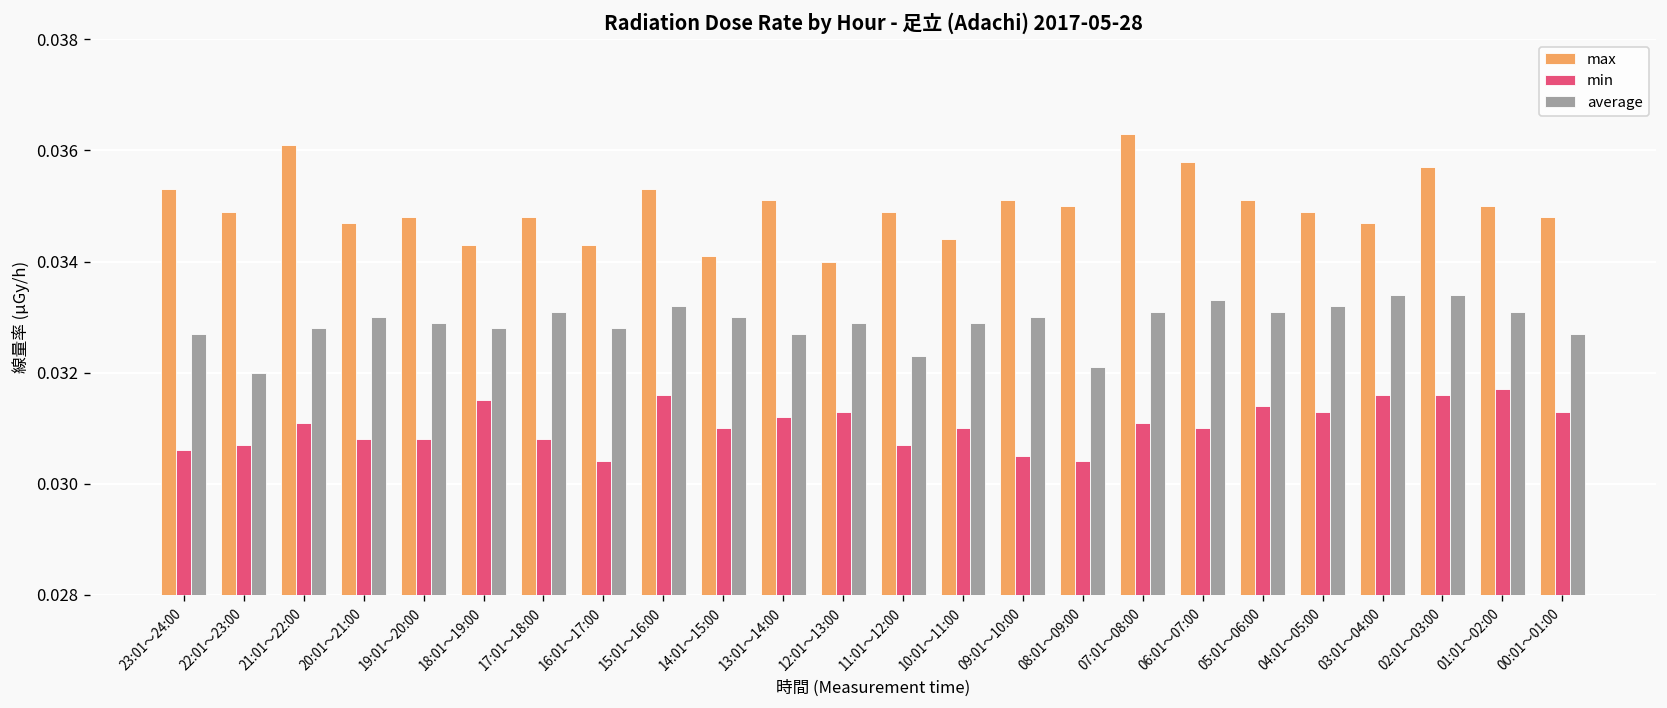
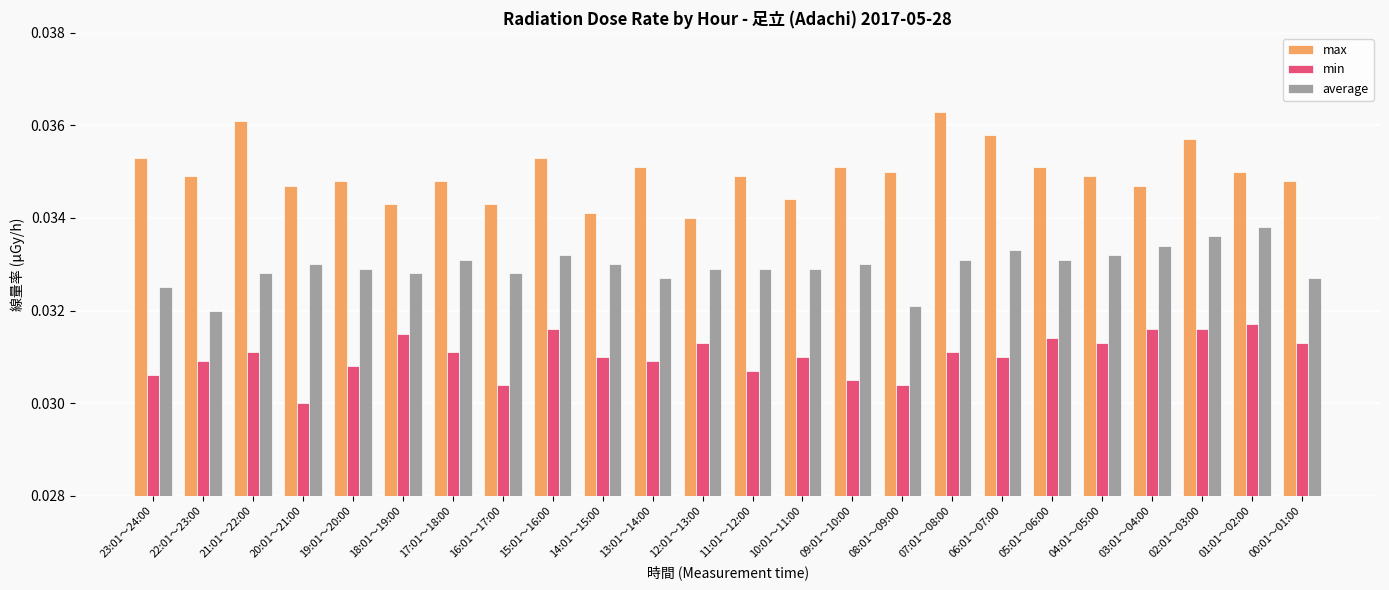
average, 23:01～24:00: 0.0327 -> 0.0325
min, 22:01～23:00: 0.0307 -> 0.0309
min, 20:01～21:00: 0.0308 -> 0.0300
min, 17:01～18:00: 0.0308 -> 0.0311
min, 13:01～14:00: 0.0312 -> 0.0309
average, 11:01～12:00: 0.0323 -> 0.0329
average, 02:01～03:00: 0.0334 -> 0.0336
average, 01:01～02:00: 0.0331 -> 0.0338
